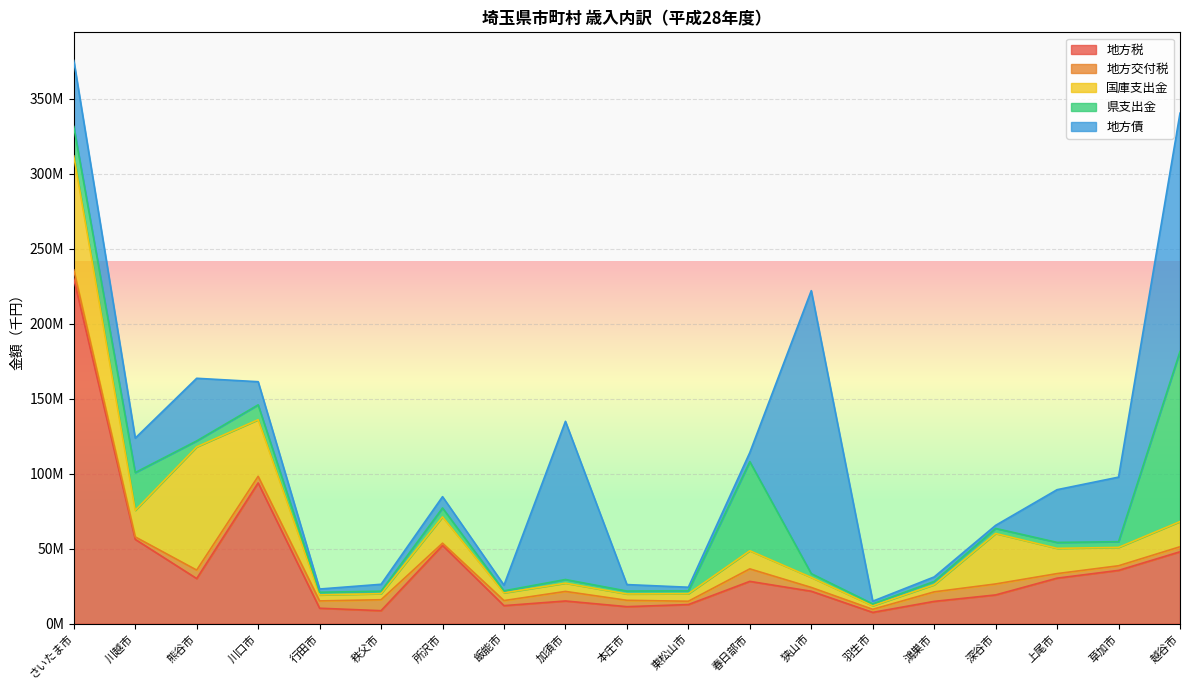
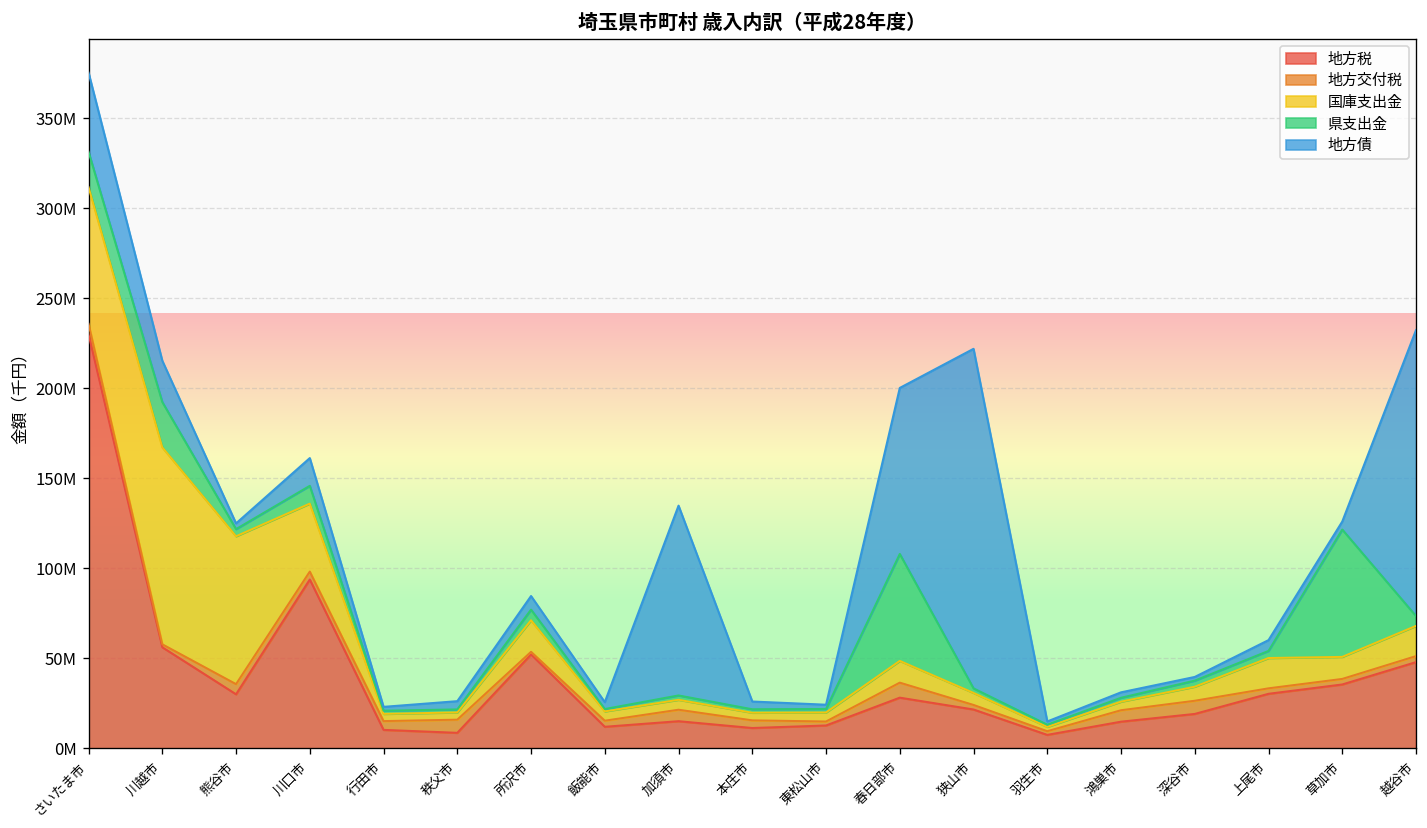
国庫支出金, 川越市: 18000000 -> 109000000
地方債, 熊谷市: 42000000 -> 3000000
地方債, 春日部市: 6000000 -> 92000000
国庫支出金, 深谷市: 34000000 -> 8000000
地方債, 上尾市: 35000000 -> 6000000
県支出金, 草加市: 4000000 -> 71000000
地方債, 草加市: 43000000 -> 4000000
県支出金, 越谷市: 113000000 -> 5000000
